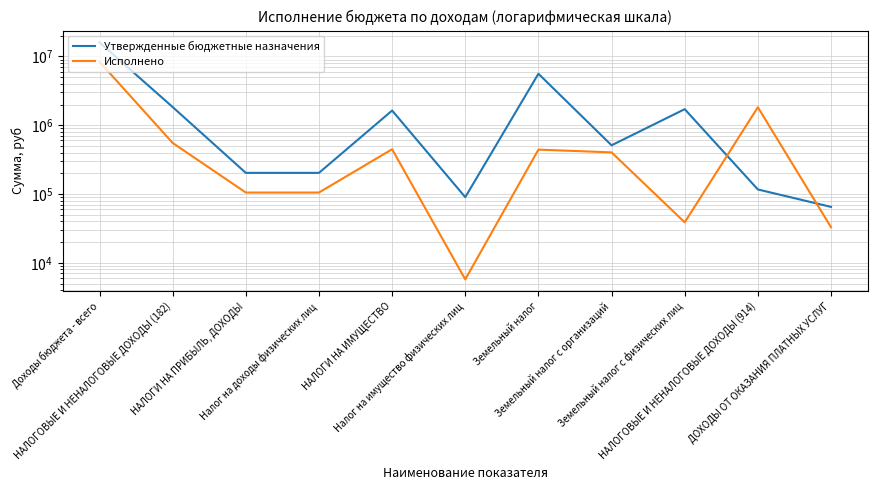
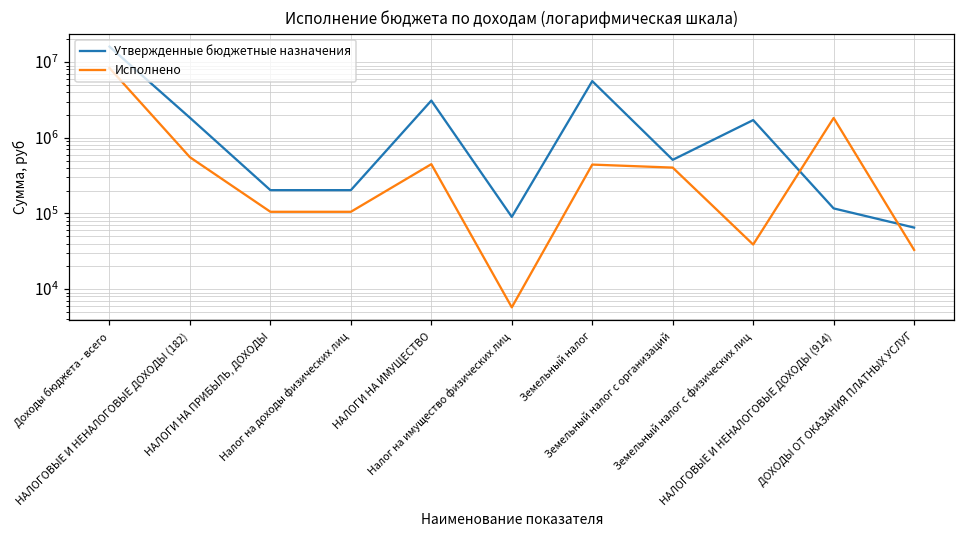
Утвержденные бюджетные назначения, НАЛОГИ НА ИМУЩЕСТВО: 1600000 -> 3000000
